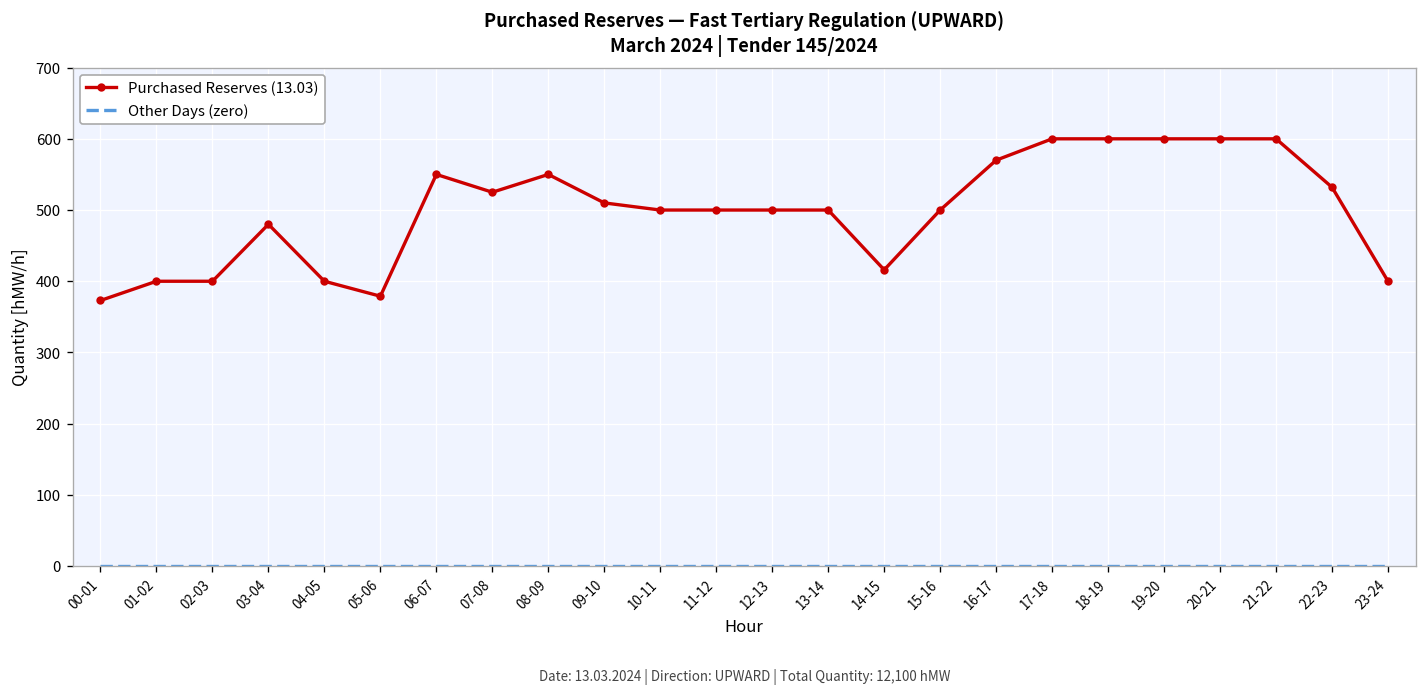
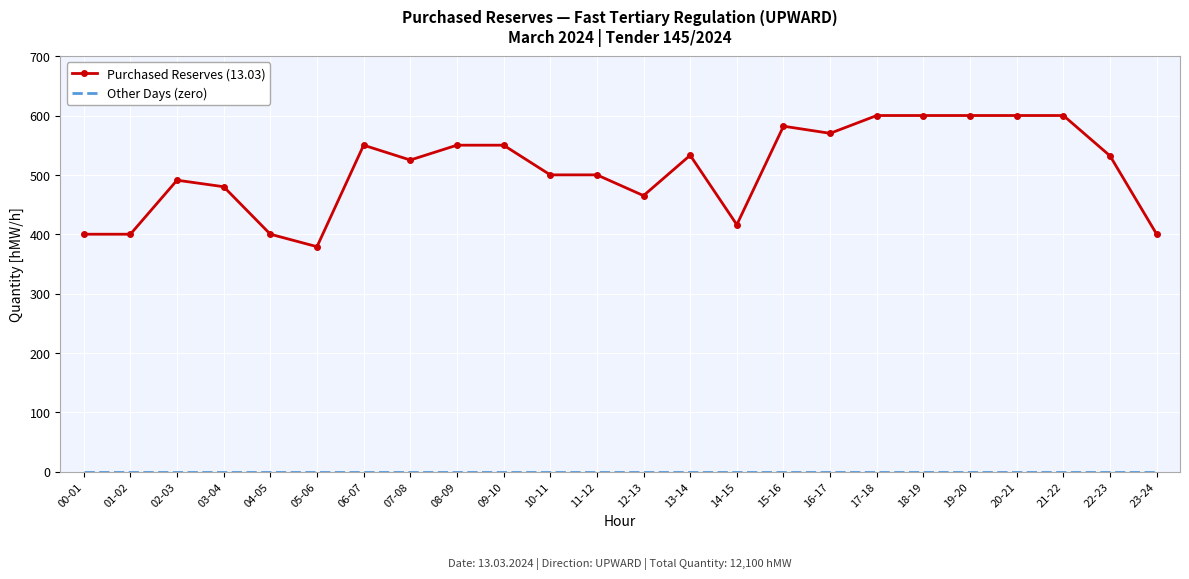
Purchased Reserves (13.03), 00-01: 370 -> 400
Purchased Reserves (13.03), 02-03: 400 -> 490
Purchased Reserves (13.03), 09-10: 510 -> 550
Purchased Reserves (13.03), 12-13: 500 -> 470
Purchased Reserves (13.03), 13-14: 500 -> 530
Purchased Reserves (13.03), 15-16: 500 -> 580
